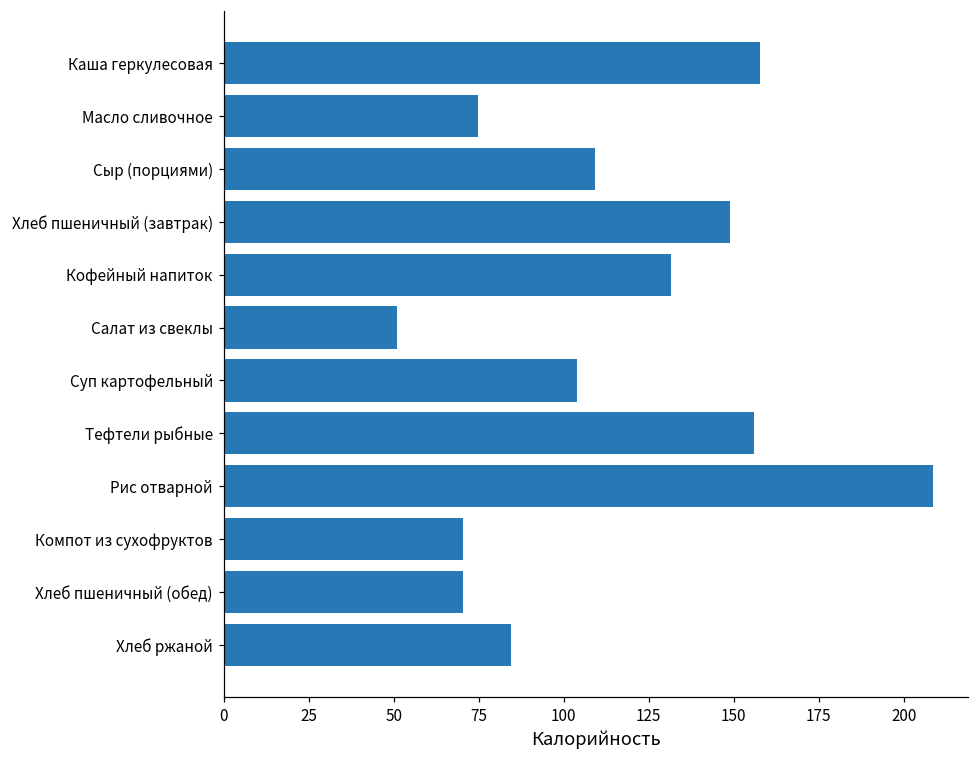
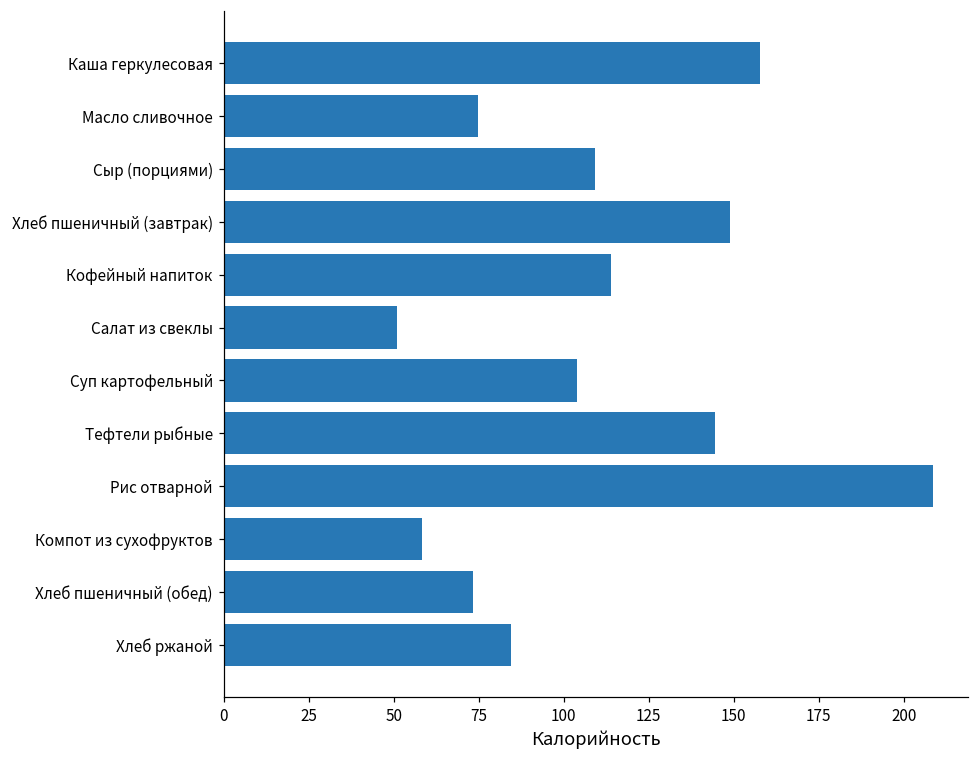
Кофейный напиток: 132 -> 114
Тефтели рыбные: 156 -> 145
Компот из сухофруктов: 70 -> 58
Хлеб пшеничный (обед): 71 -> 73
